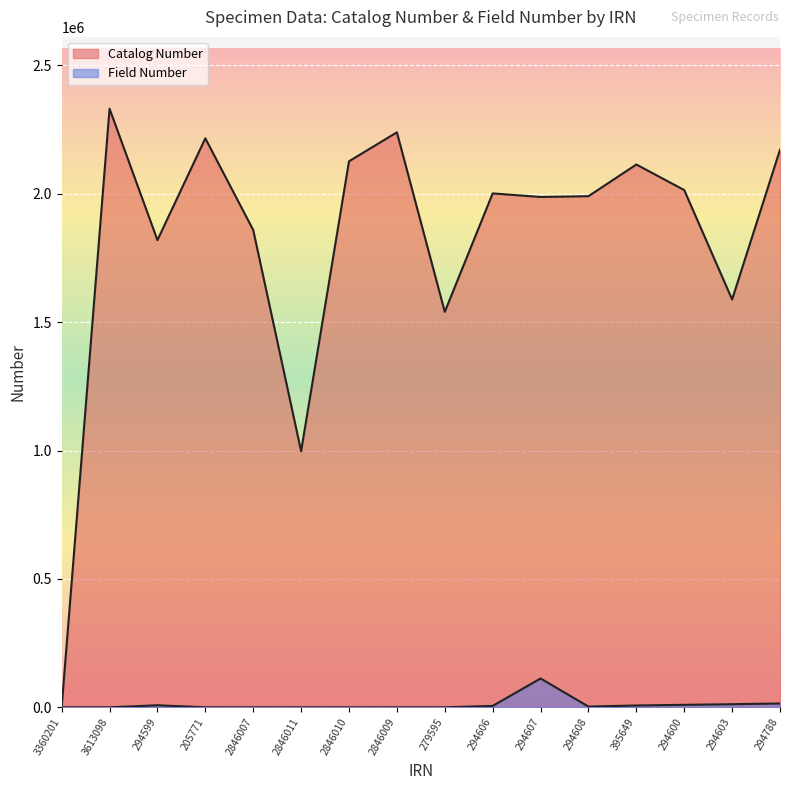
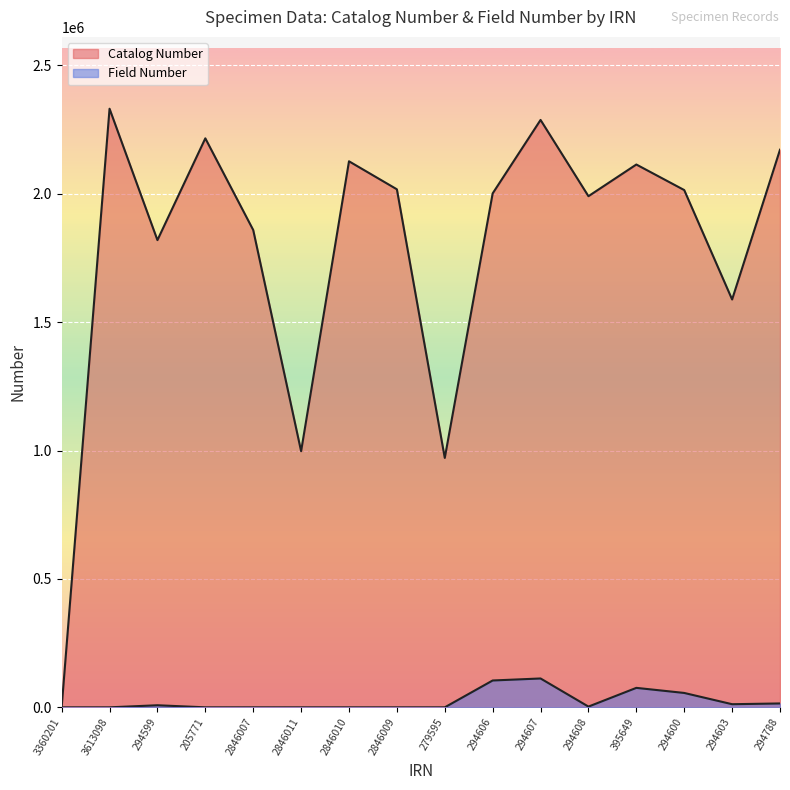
Catalog Number, 2846009: 2240000 -> 2020000
Catalog Number, 279595: 1540000 -> 970000
Field Number, 294606: 10000 -> 100000
Catalog Number, 294607: 1990000 -> 2290000
Field Number, 395649: 10000 -> 80000
Field Number, 294600: 10000 -> 60000
